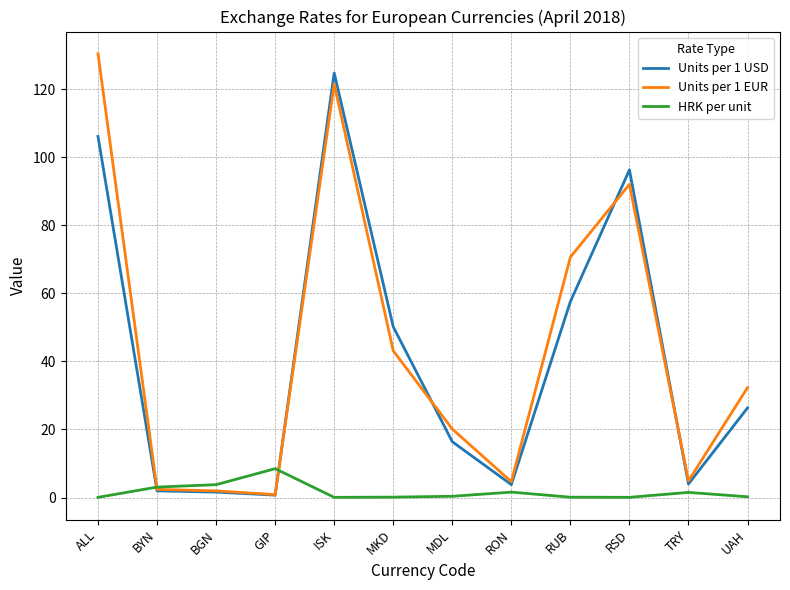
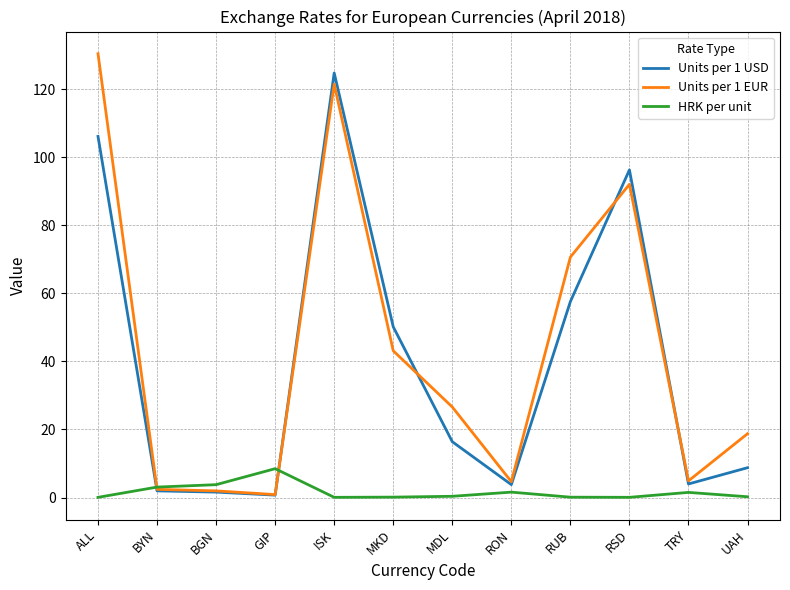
Units per 1 EUR, MDL: 20 -> 27
Units per 1 USD, UAH: 26 -> 9
Units per 1 EUR, UAH: 32 -> 19
